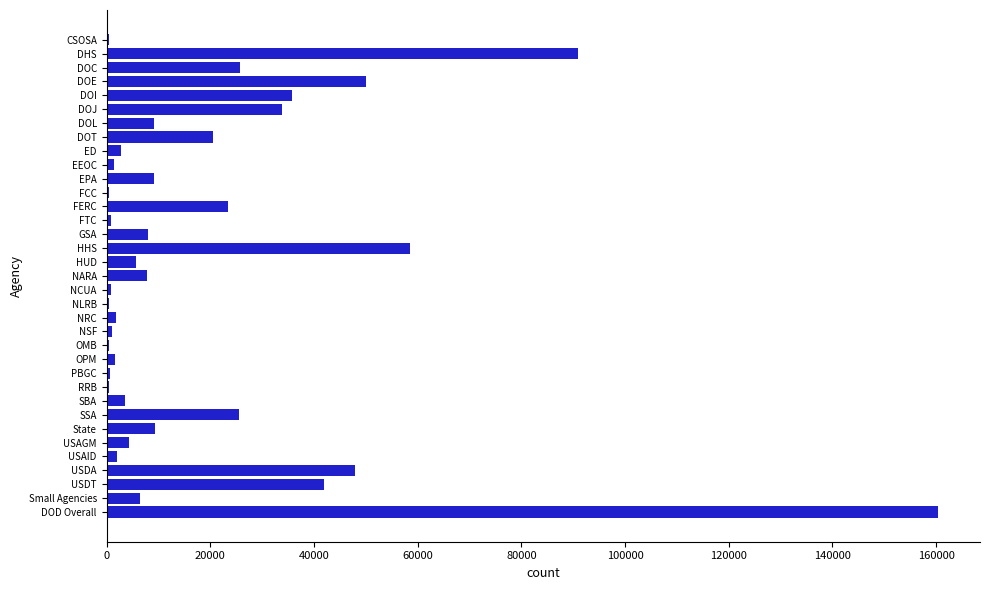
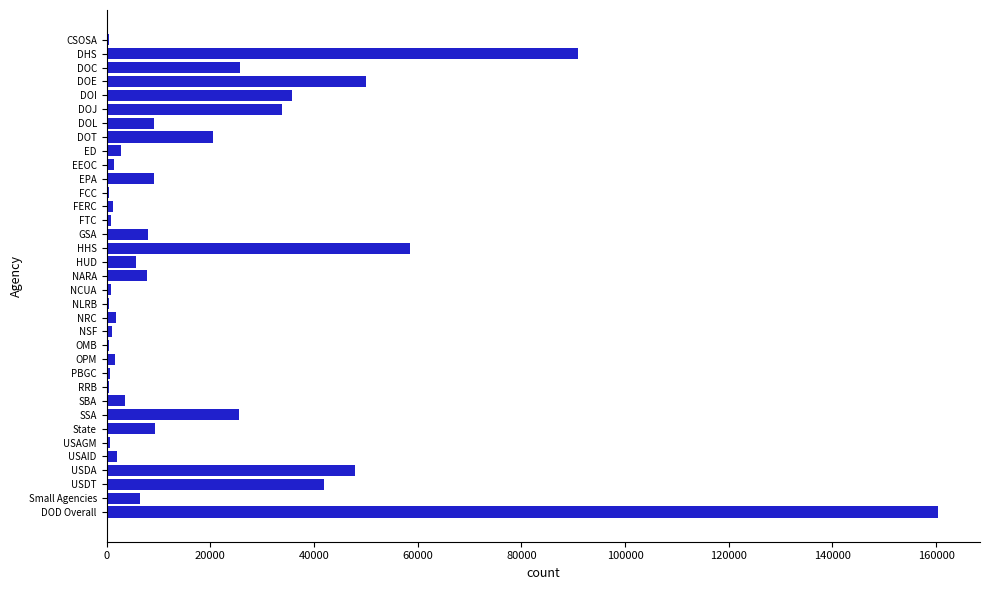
FERC: 23000 -> 1000
USAGM: 4000 -> 1000
